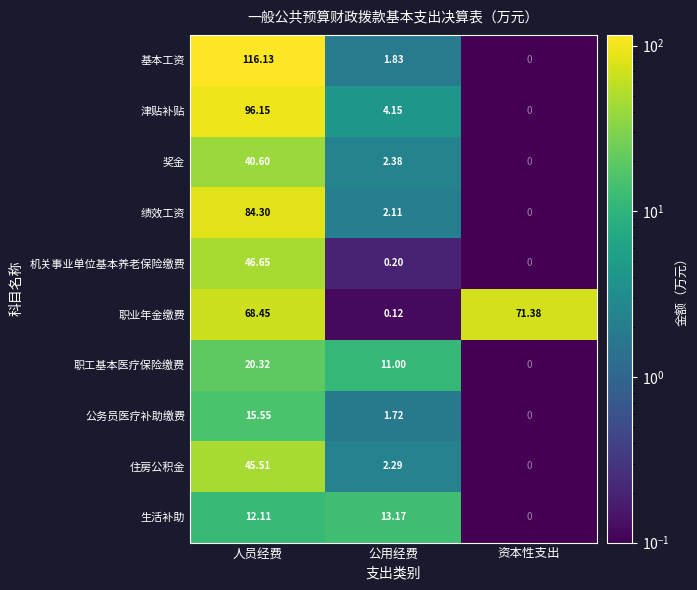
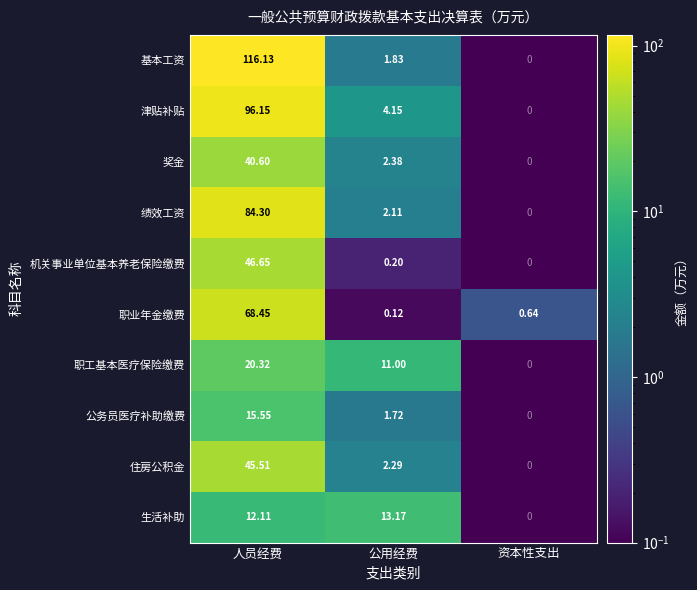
职业年金缴费, 资本性支出: 71.38 -> 0.64
